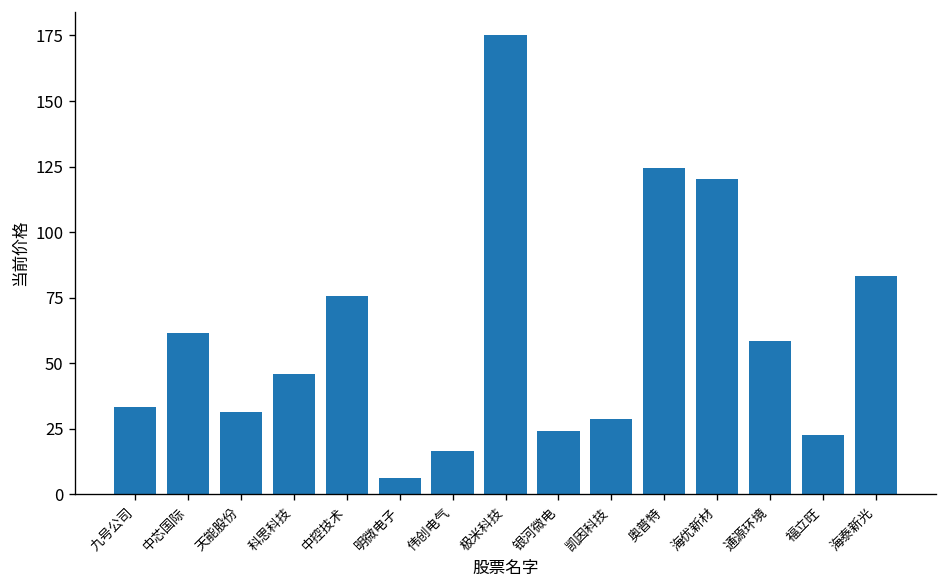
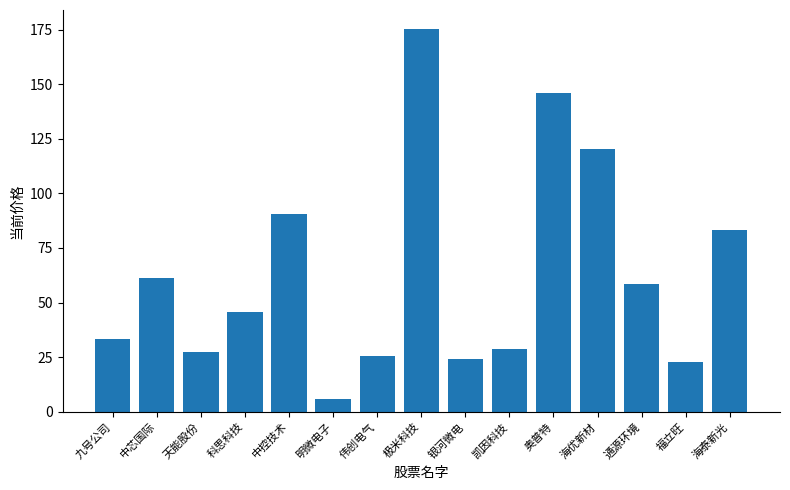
天能股份: 31 -> 28
中控技术: 75 -> 91
伟创电气: 17 -> 26
奥普特: 124 -> 146
